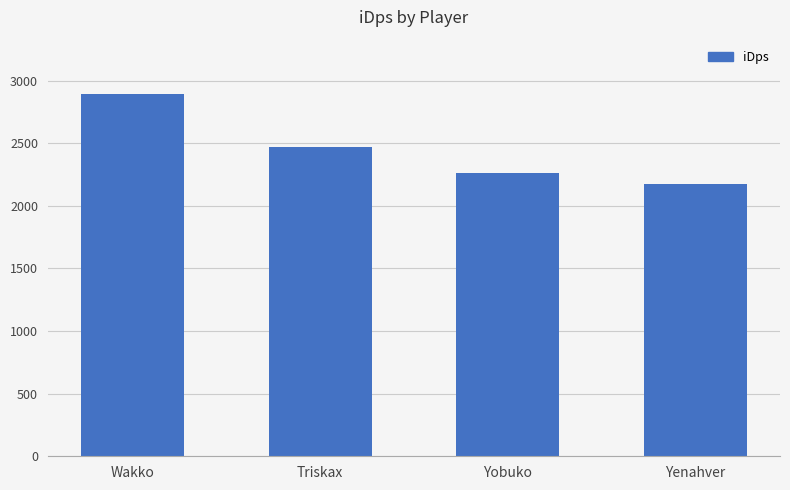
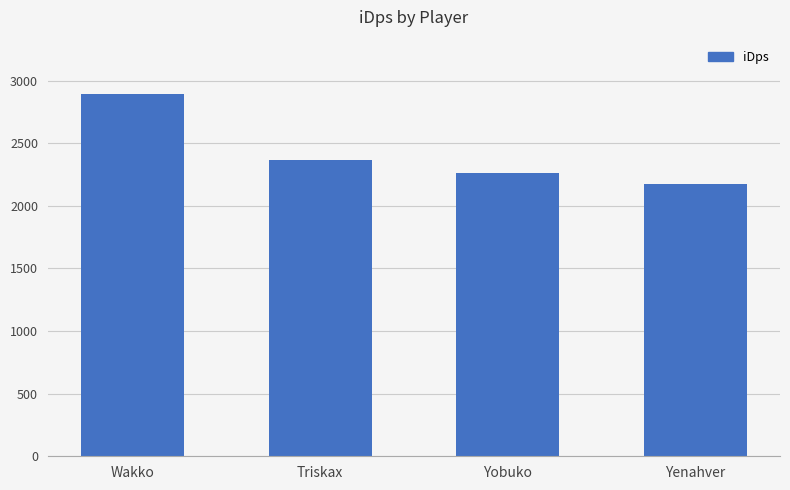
Triskax: 2470 -> 2370
